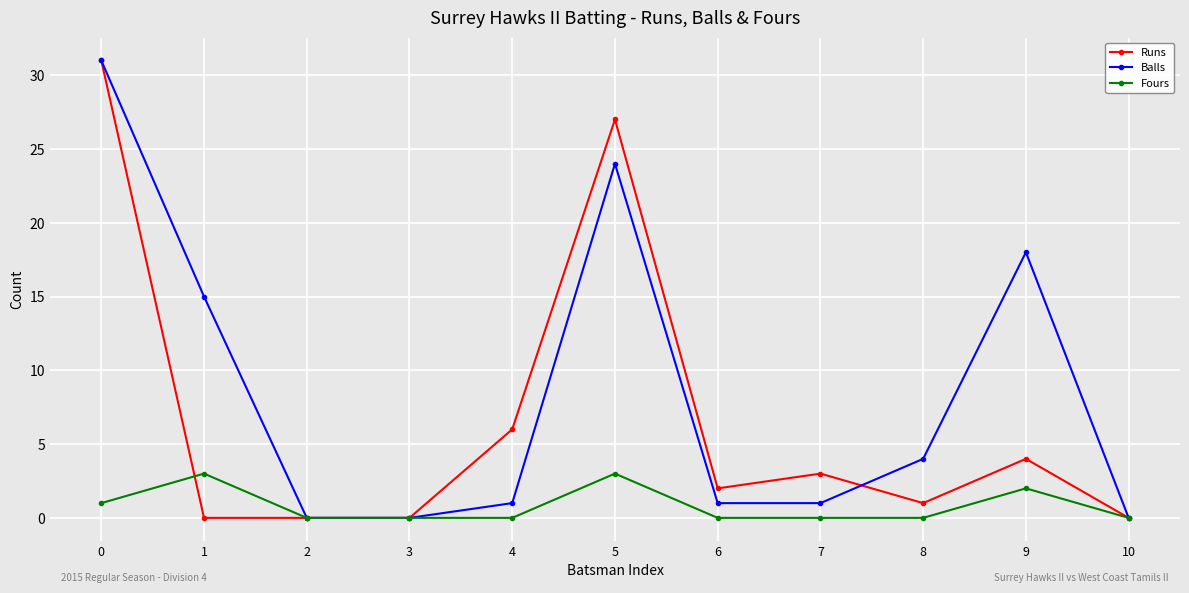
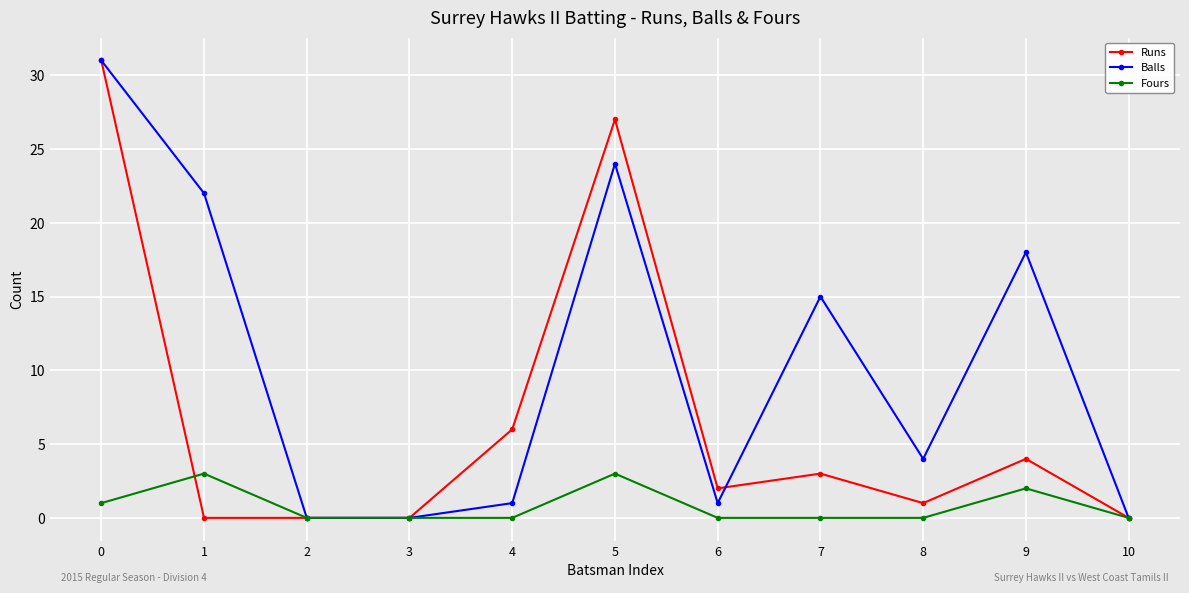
Balls, 1: 15 -> 22
Balls, 7: 1 -> 15
